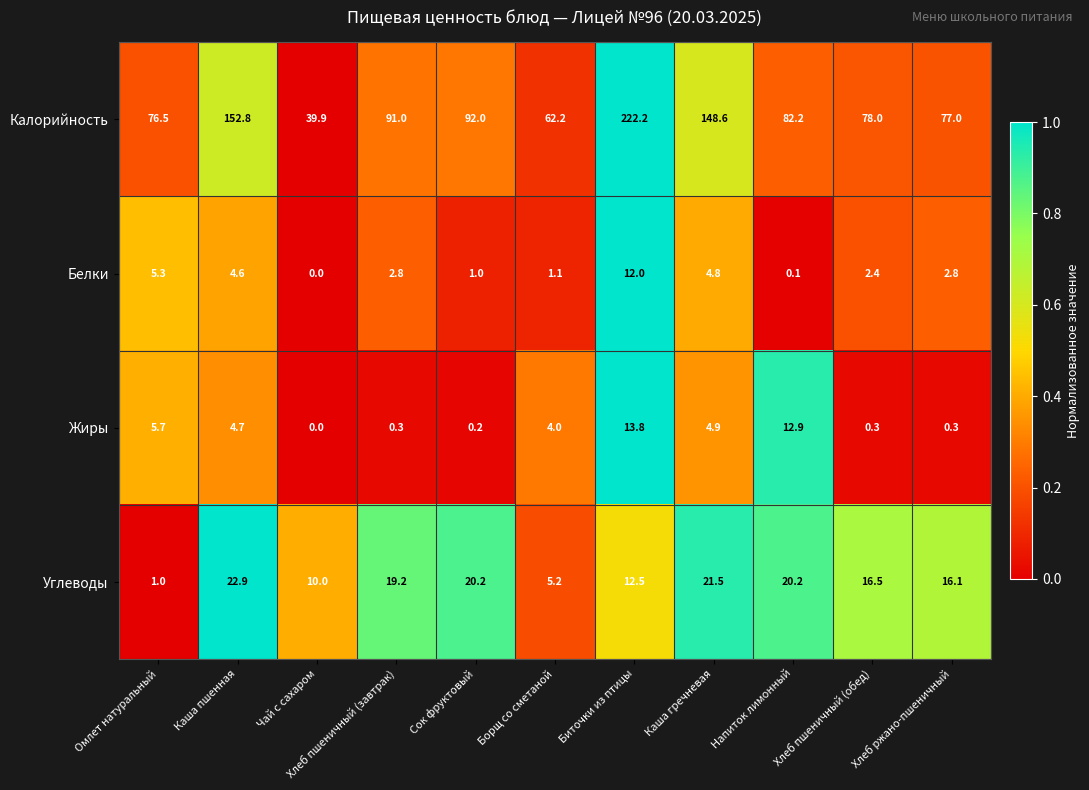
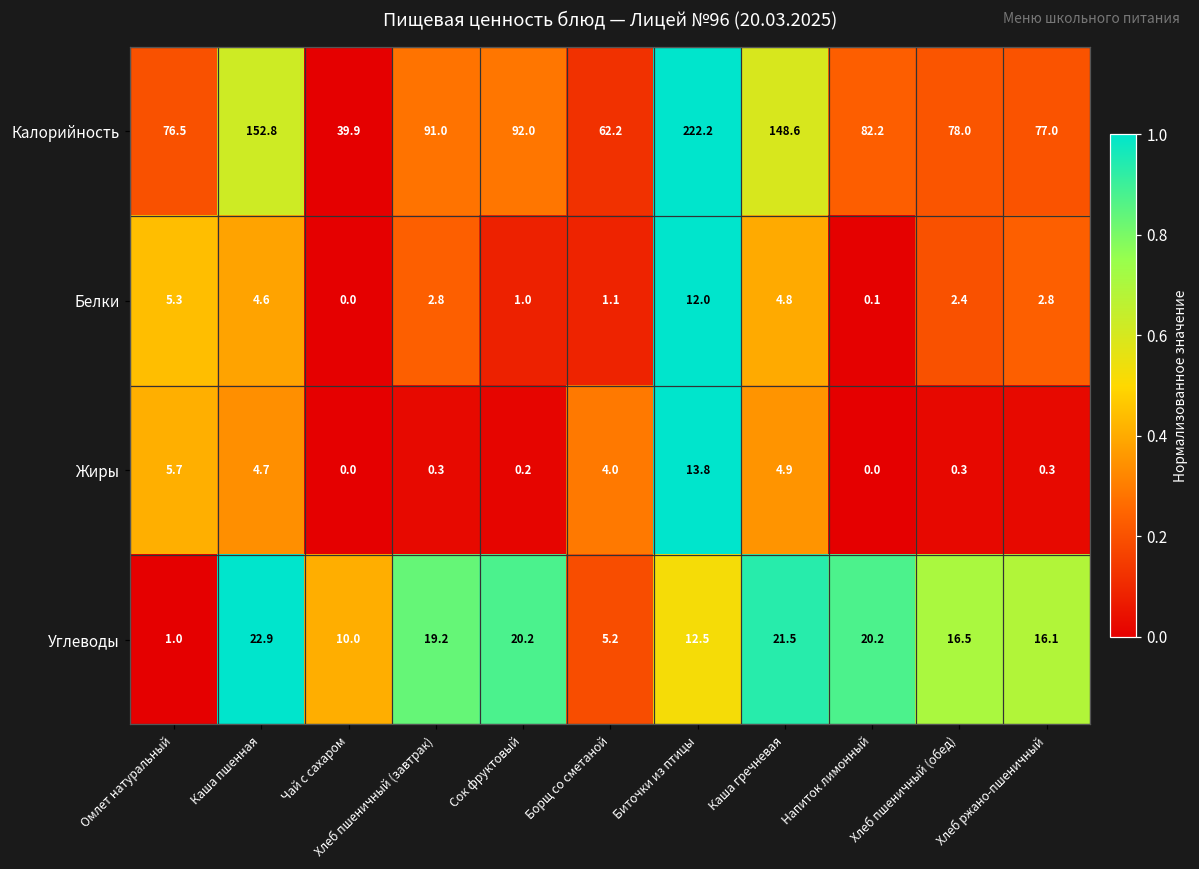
Жиры, Напиток лимонный: 12.9 -> 0.0
